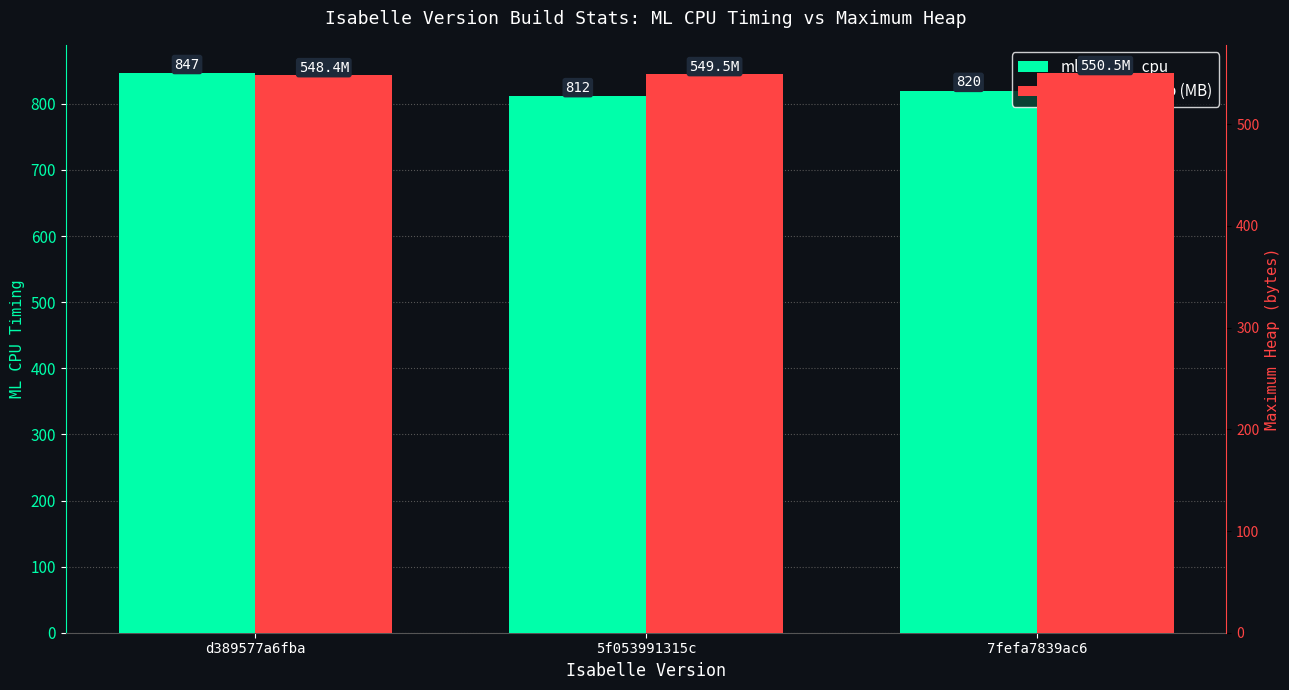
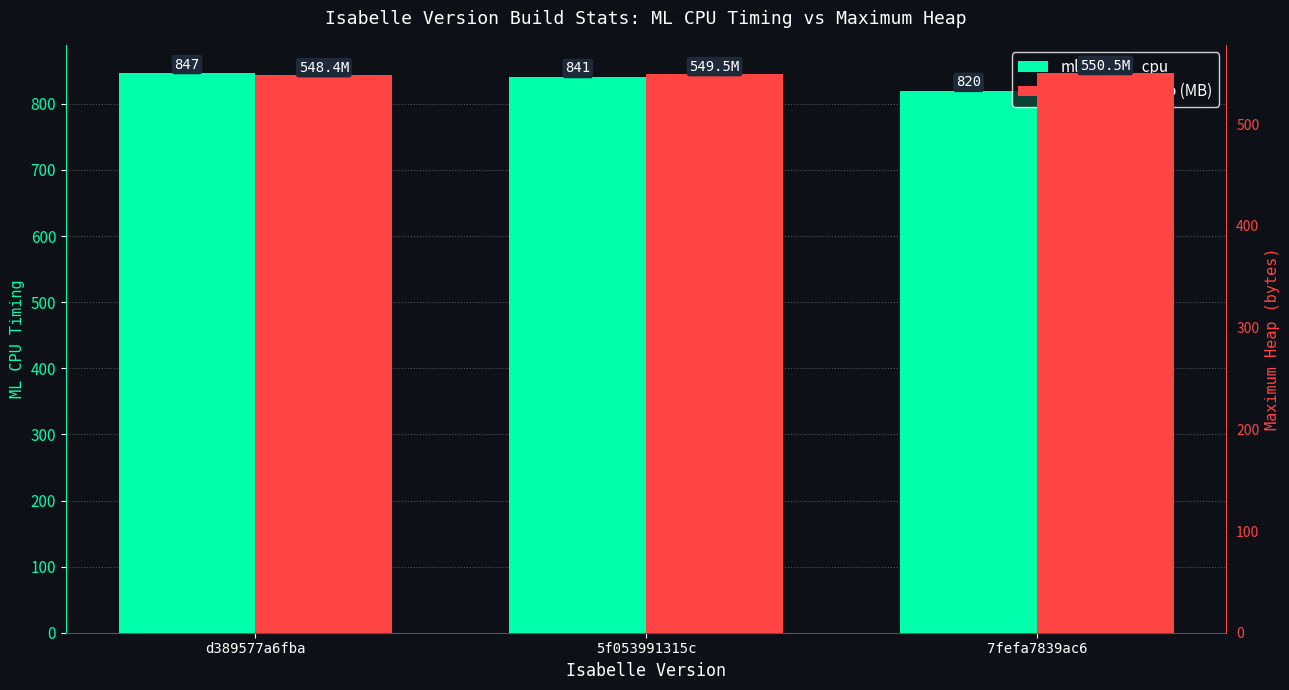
ml_timing_cpu, 5f053991315c: 812 -> 841
